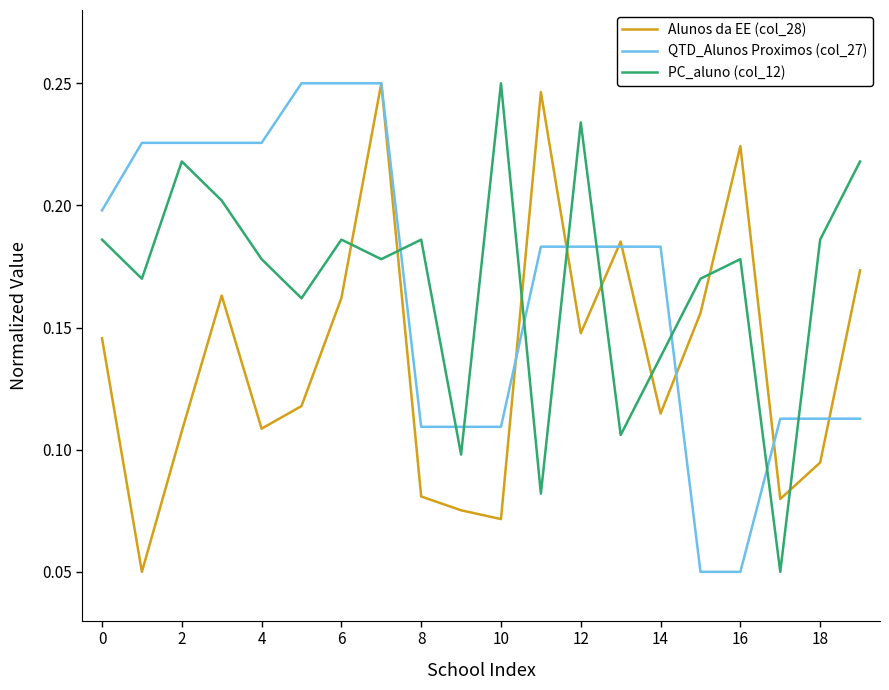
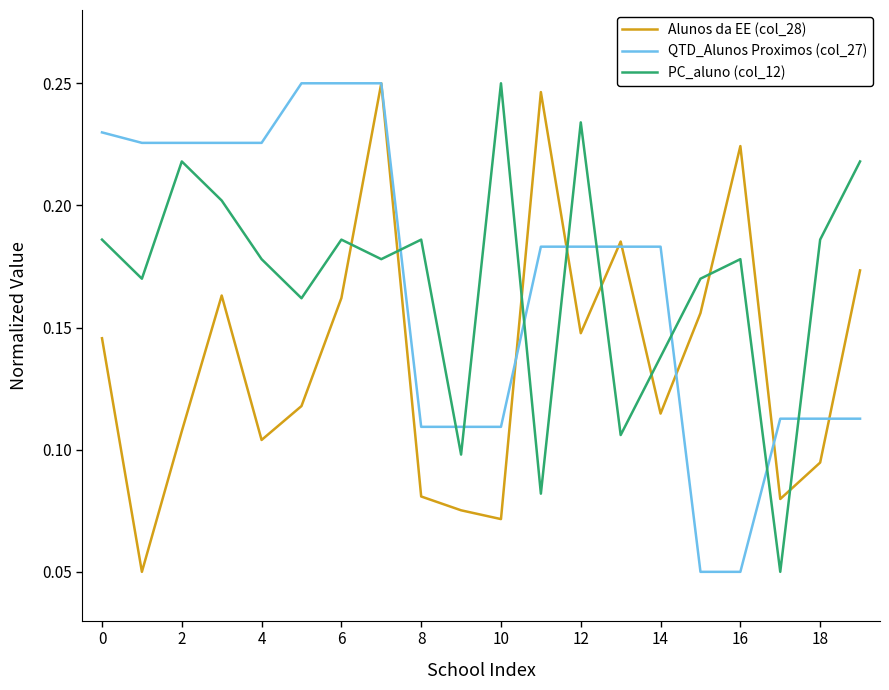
QTD_Alunos Proximos (col_27), 0: 0.198 -> 0.230
Alunos da EE (col_28), 4: 0.109 -> 0.104
